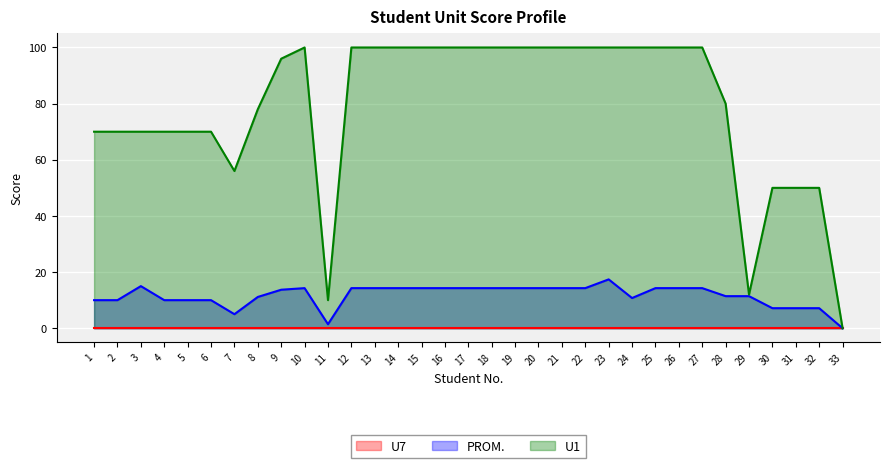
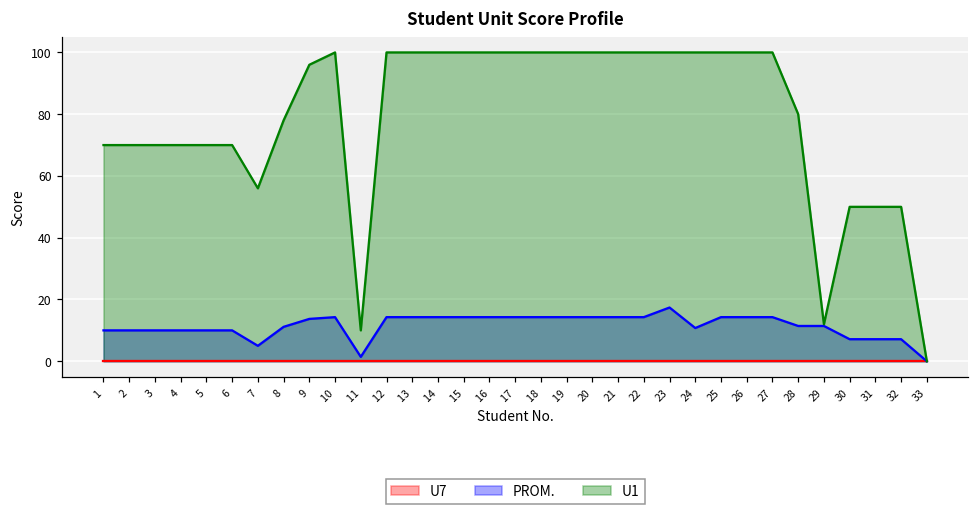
PROM., 3: 15 -> 10
